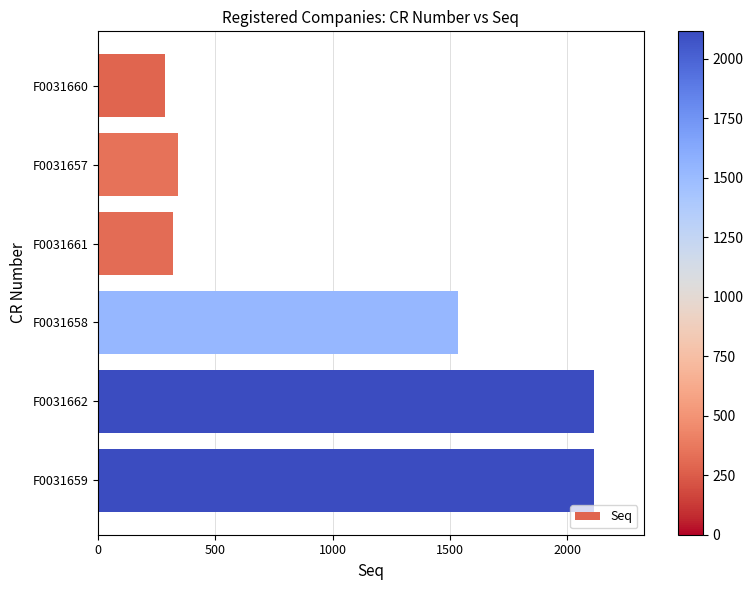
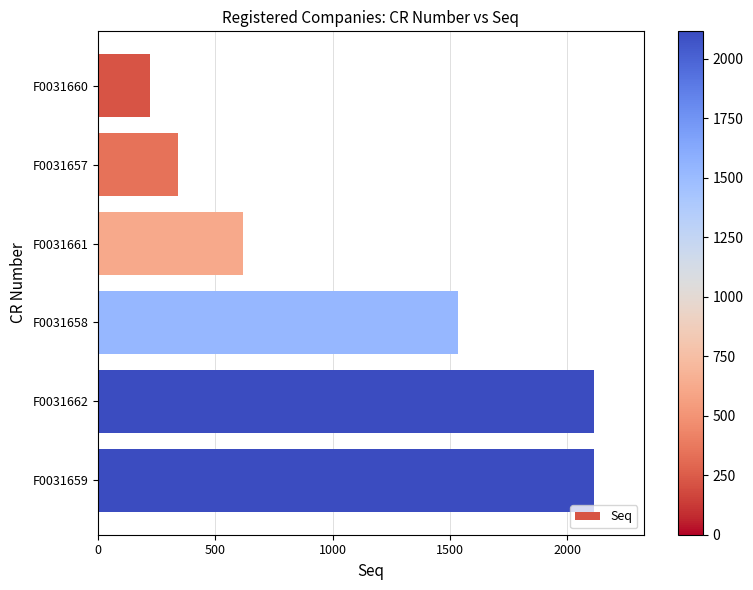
F0031660: 290 -> 220
F0031661: 320 -> 620
